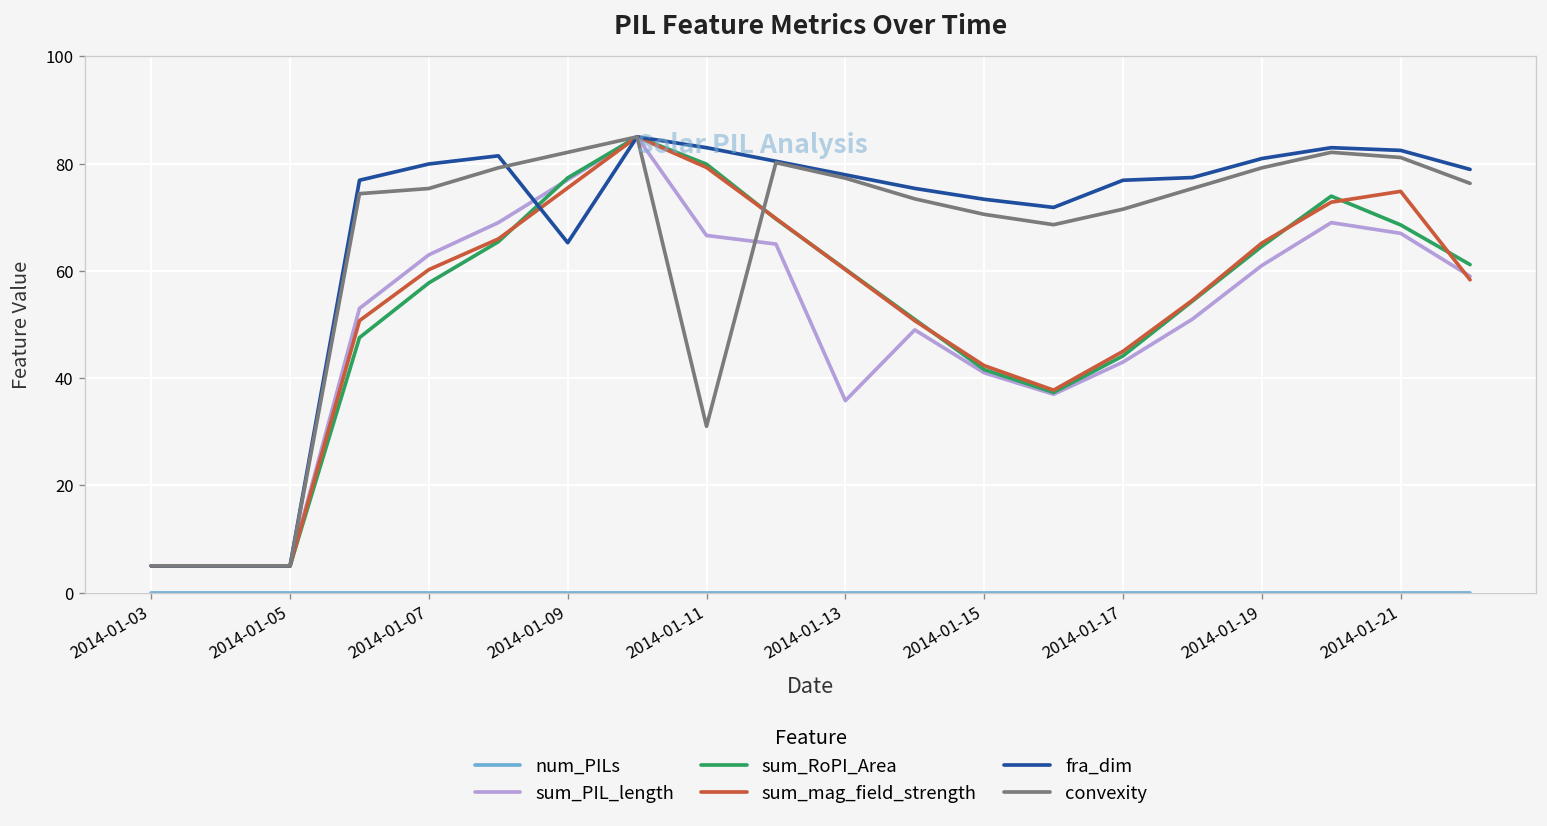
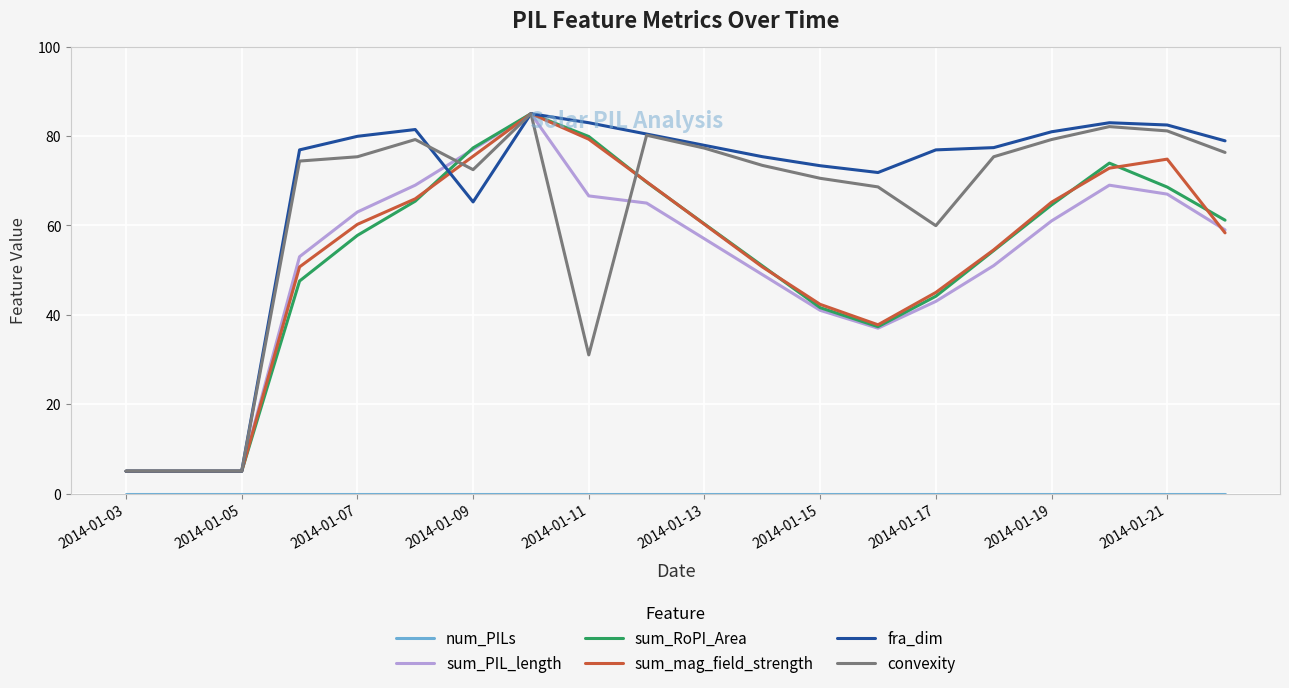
convexity, 2014-01-09: 82 -> 72
sum_PIL_length, 2014-01-13: 36 -> 57
convexity, 2014-01-17: 72 -> 60
